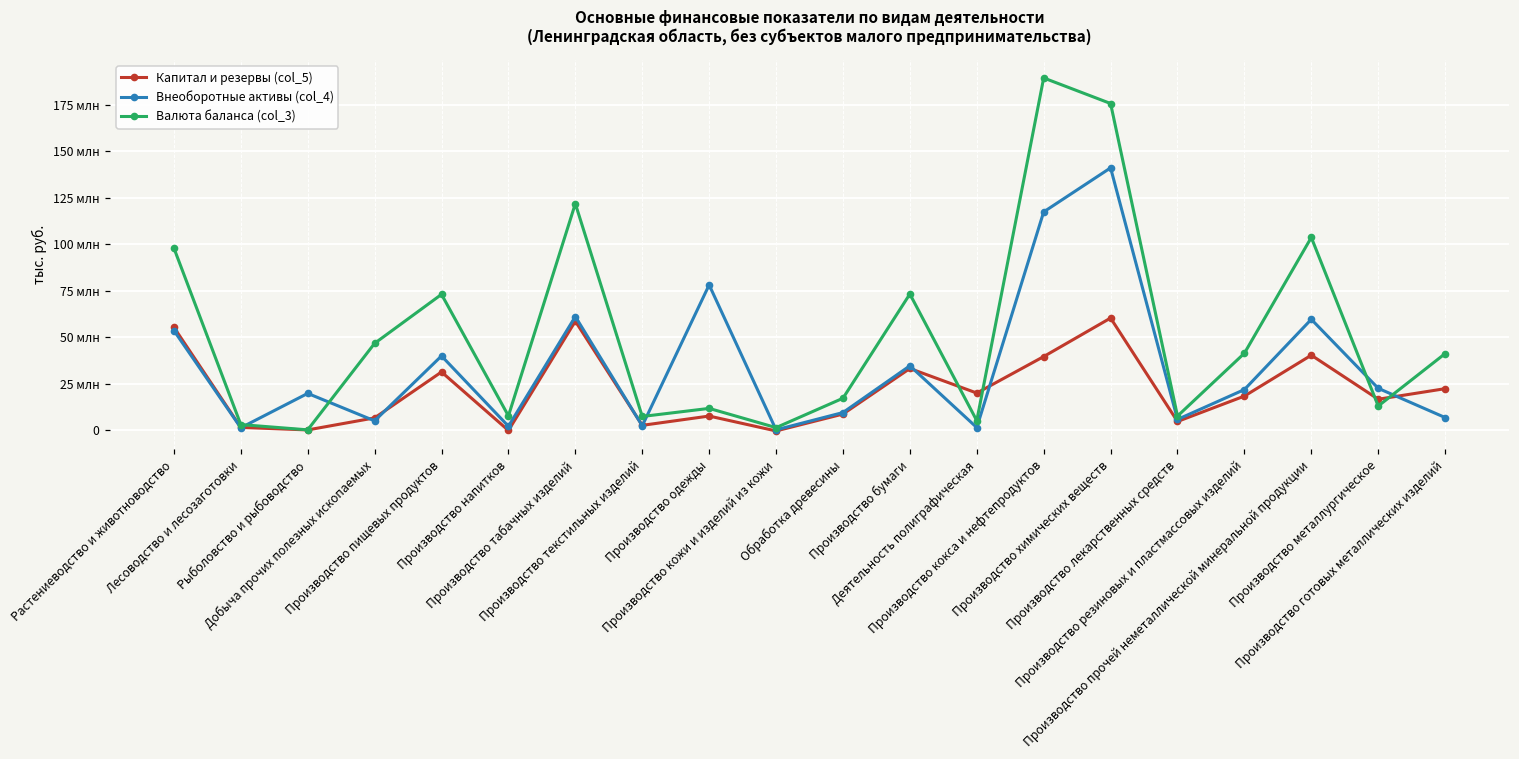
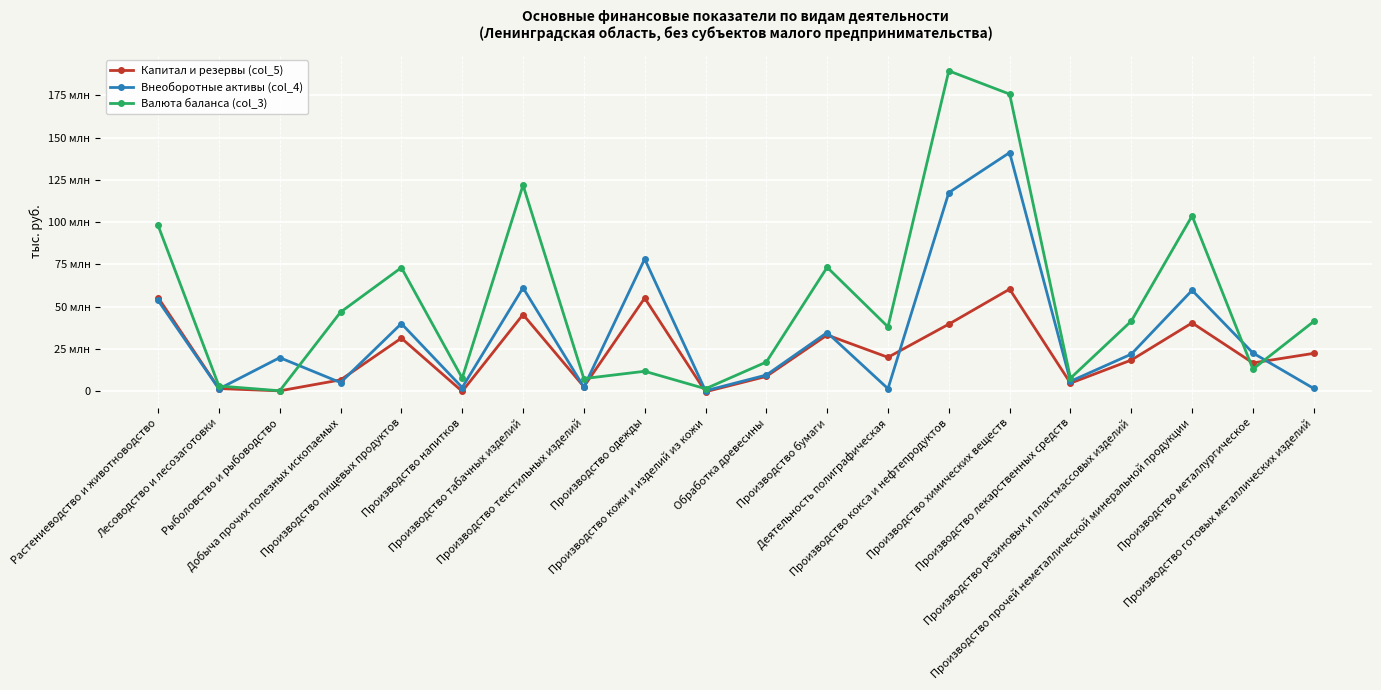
Капитал и резервы (col_5), Производство табачных изделий: 59 млн -> 45 млн
Капитал и резервы (col_5), Производство одежды: 8 млн -> 55 млн
Валюта баланса (col_3), Деятельность полиграфическая: 5 млн -> 38 млн
Внеоборотные активы (col_4), Производство готовых металлических изделий: 7 млн -> 2 млн
